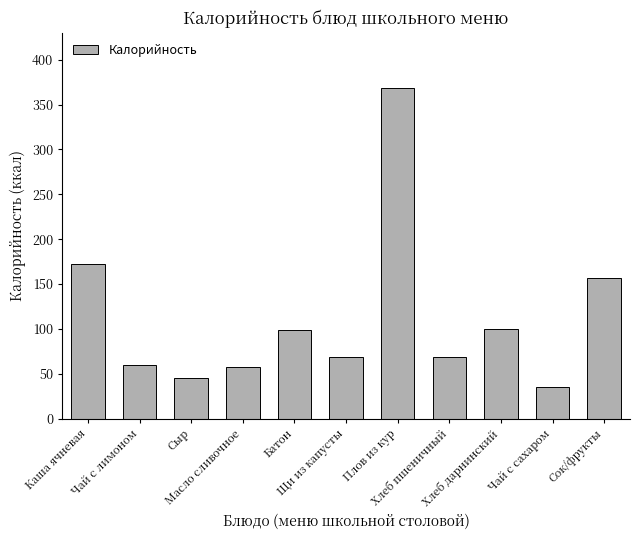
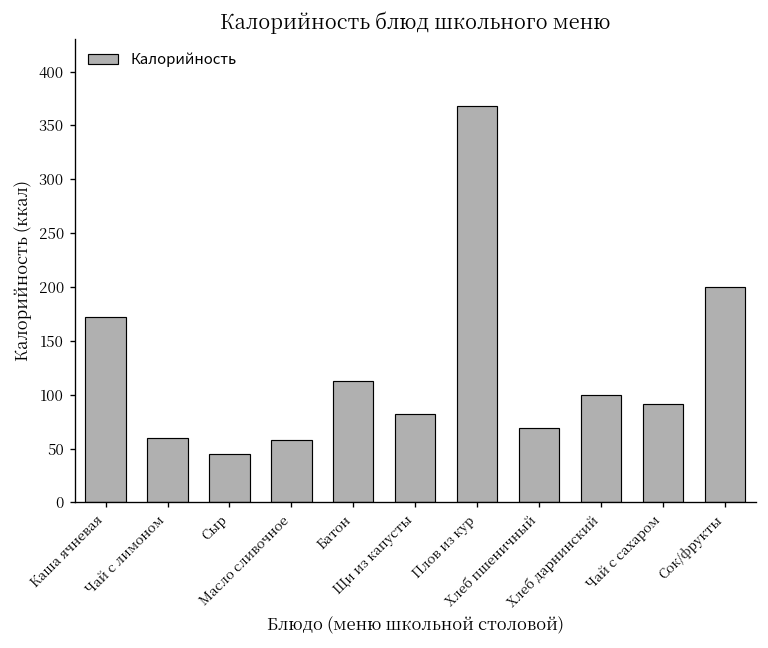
Батон: 100 -> 110
Щи из капусты: 70 -> 80
Чай с сахаром: 40 -> 90
Сок/фрукты: 160 -> 200
